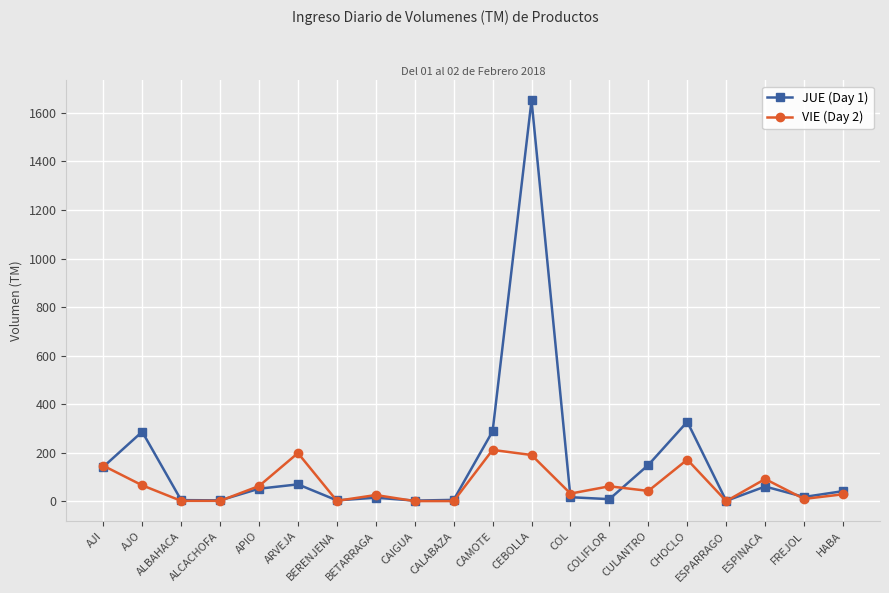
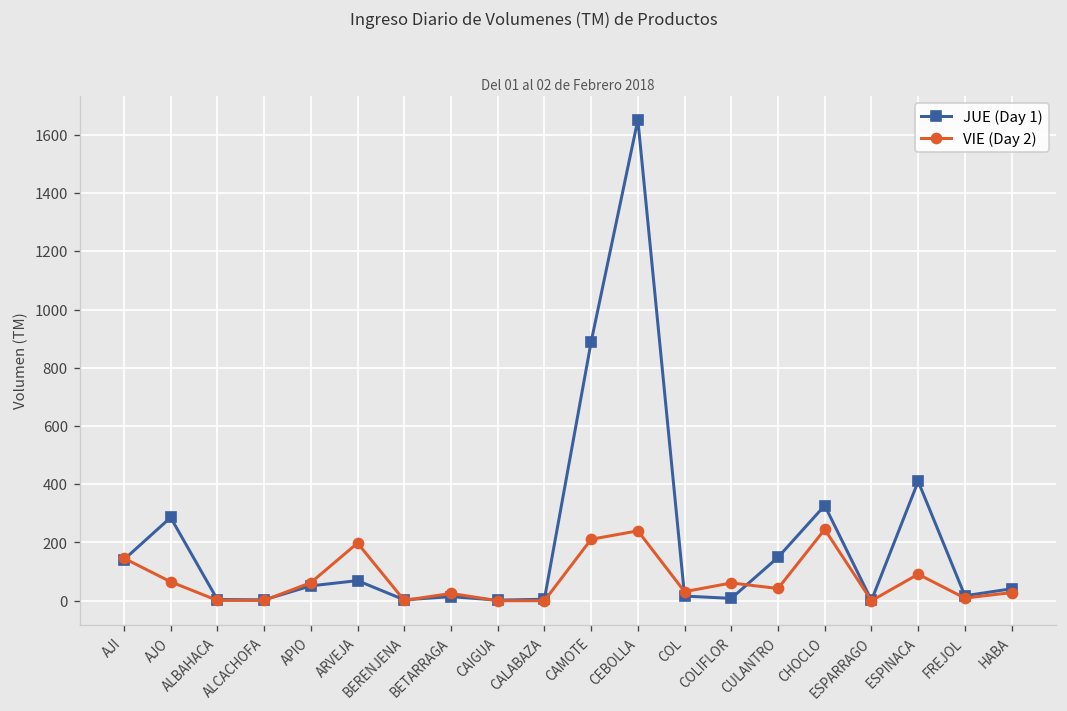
JUE (Day 1), CAMOTE: 290 -> 890
VIE (Day 2), CEBOLLA: 190 -> 240
VIE (Day 2), CHOCLO: 170 -> 250
JUE (Day 1), ESPINACA: 60 -> 410
